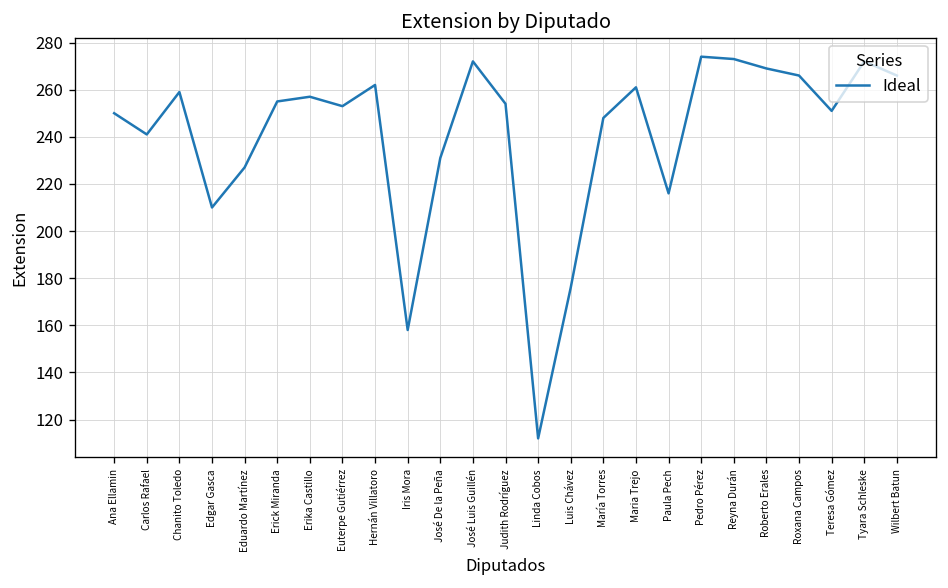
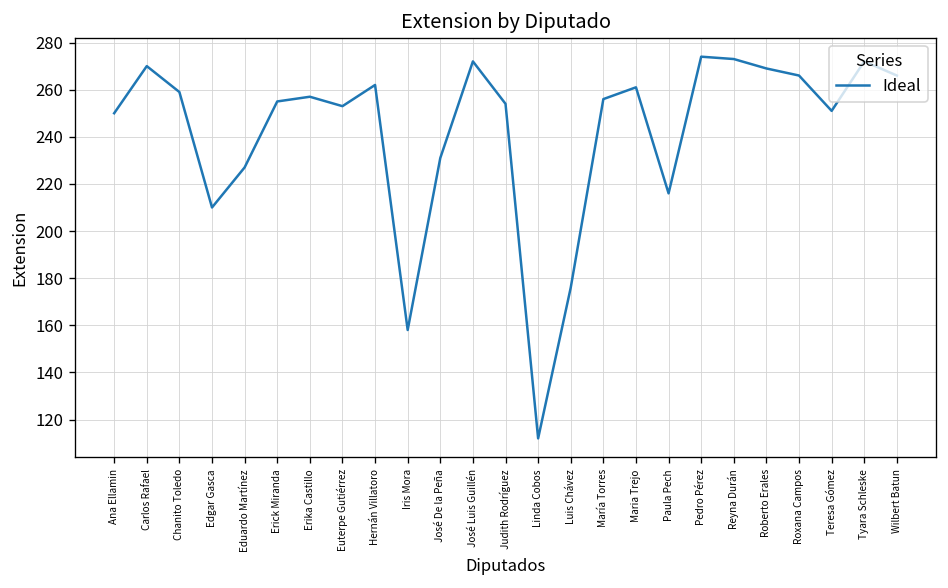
Carlos Rafael: 241 -> 270
María Torres: 248 -> 256
